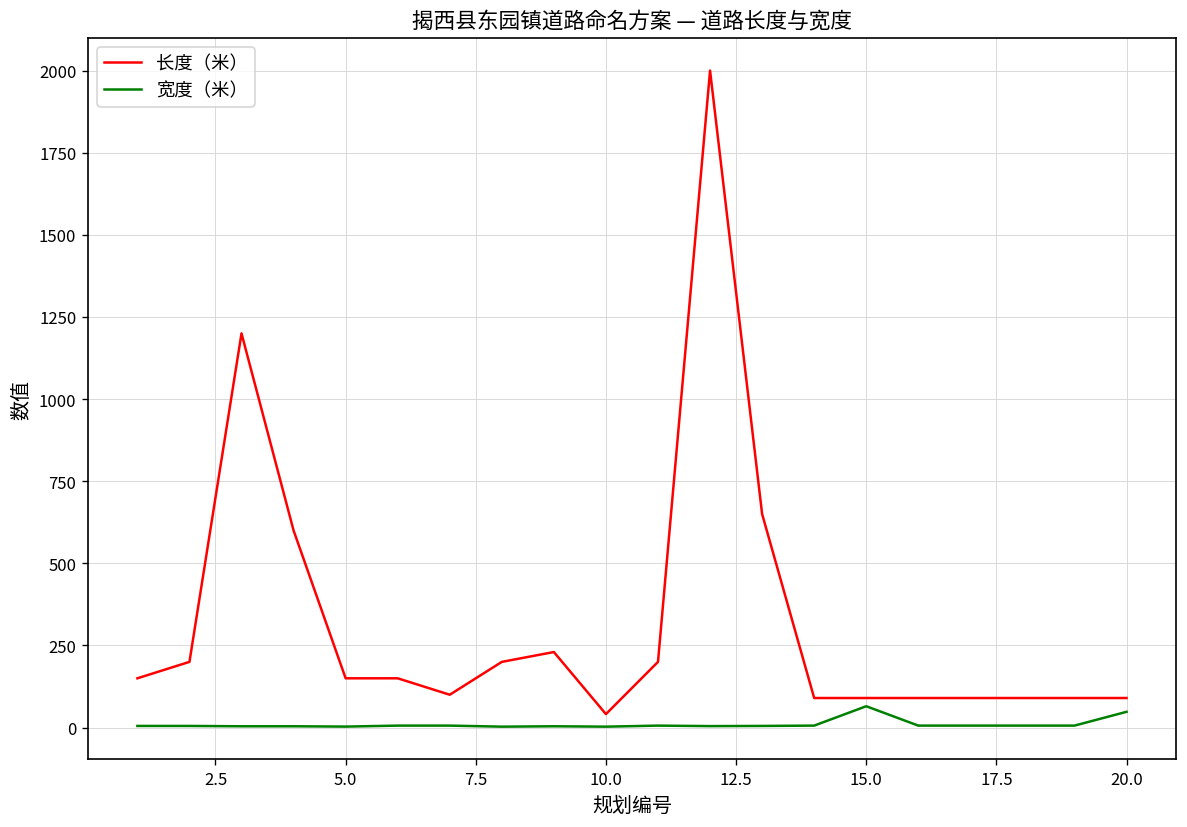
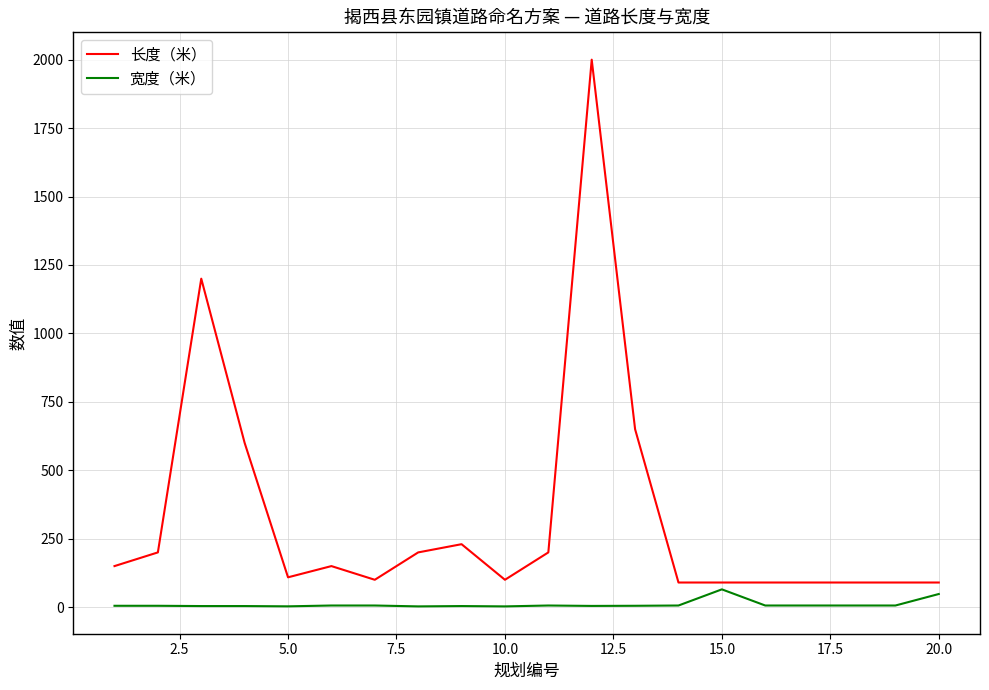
长度（米）, 5.0: 150 -> 110
长度（米）, 10.0: 40 -> 100
